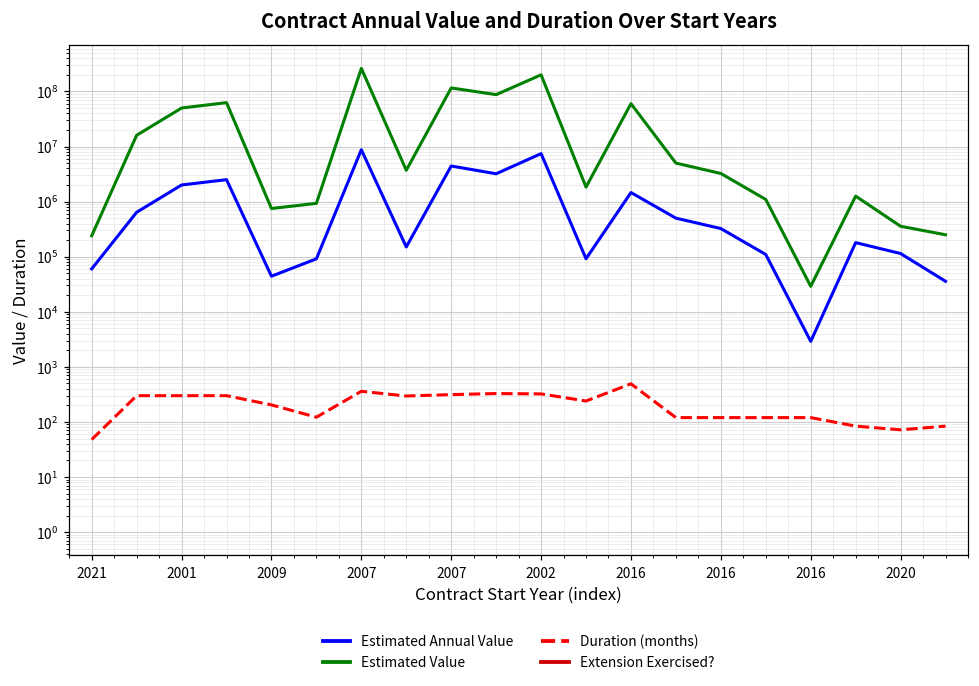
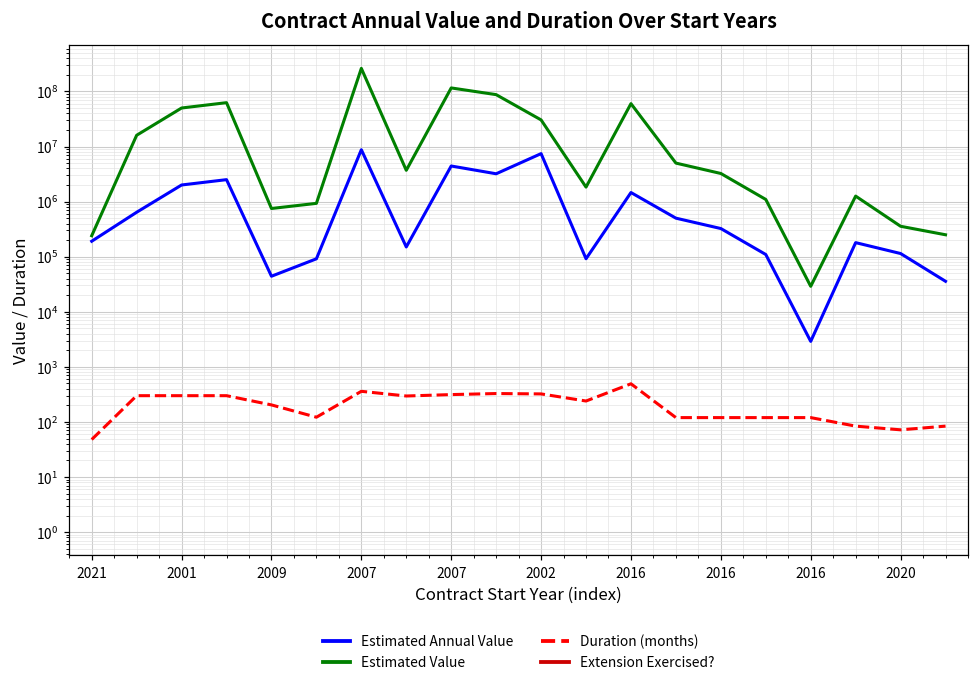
Estimated Annual Value, 2021: 60000 -> 190000
Estimated Value, 2002: 200000000 -> 30000000
